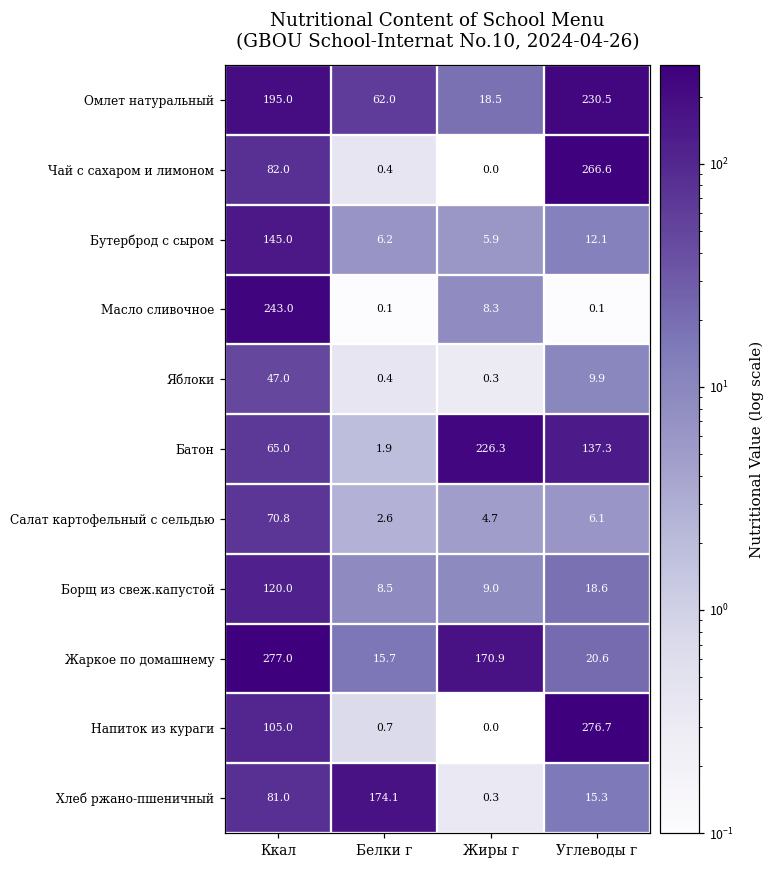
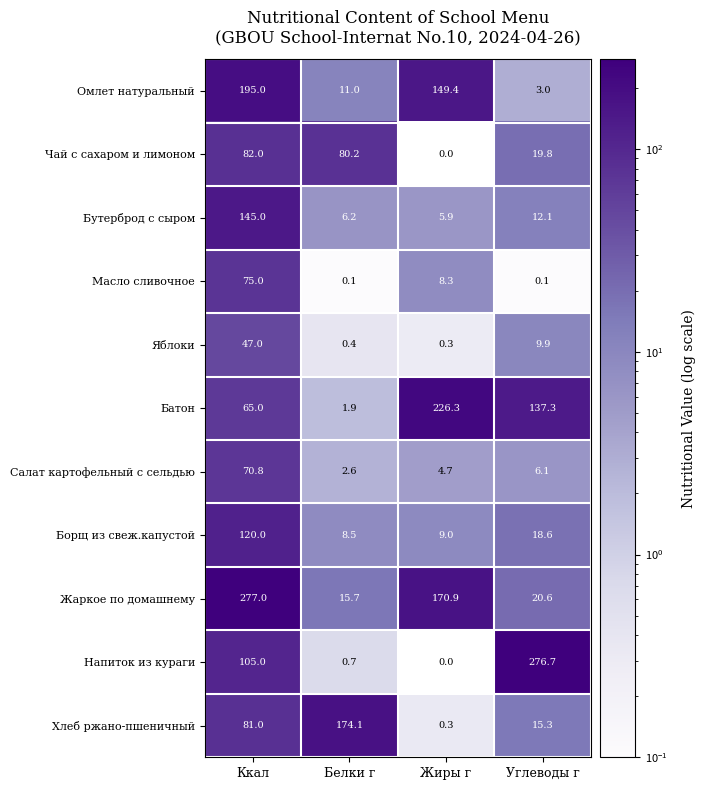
Омлет натуральный, Белки г: 62.0 -> 11.0
Омлет натуральный, Жиры г: 18.5 -> 149.4
Омлет натуральный, Углеводы г: 230.5 -> 3.0
Чай с сахаром и лимоном, Белки г: 0.4 -> 80.2
Чай с сахаром и лимоном, Углеводы г: 266.6 -> 19.8
Масло сливочное, Ккал: 243.0 -> 75.0
